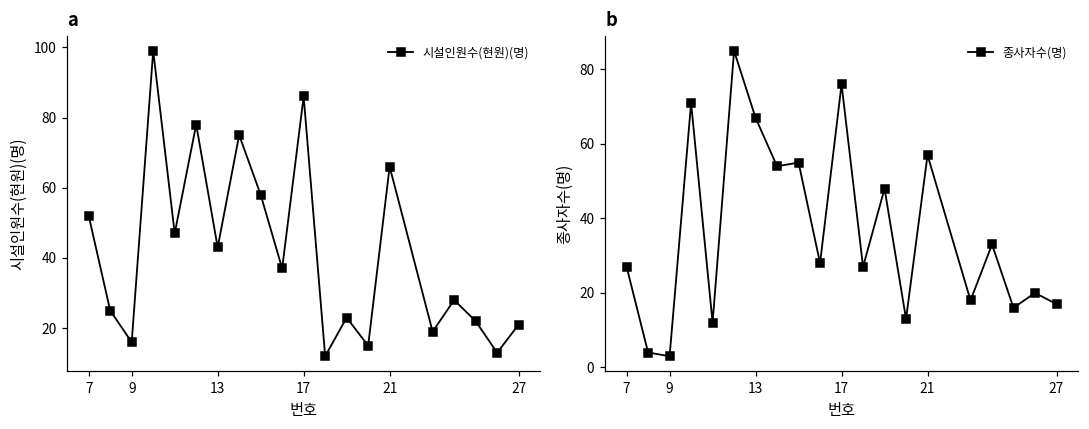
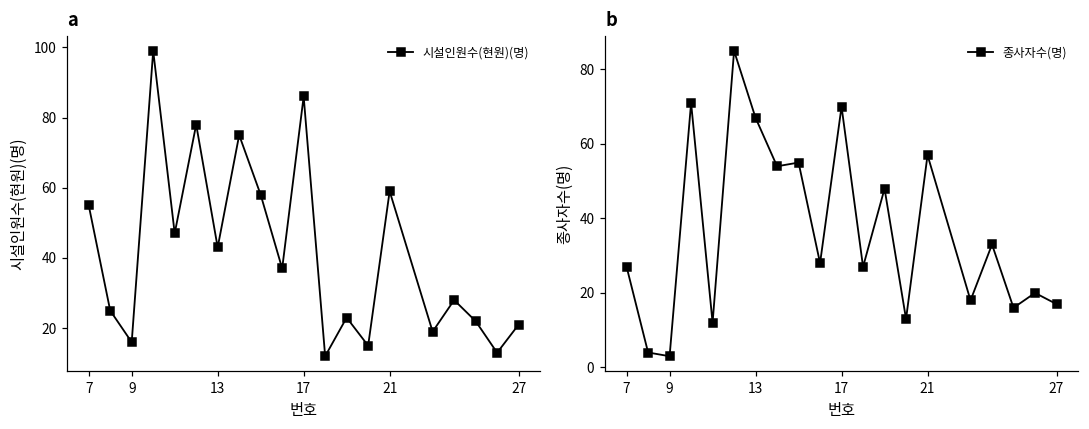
a, 7: 52 -> 55
a, 21: 66 -> 59
b, 17: 76 -> 70
